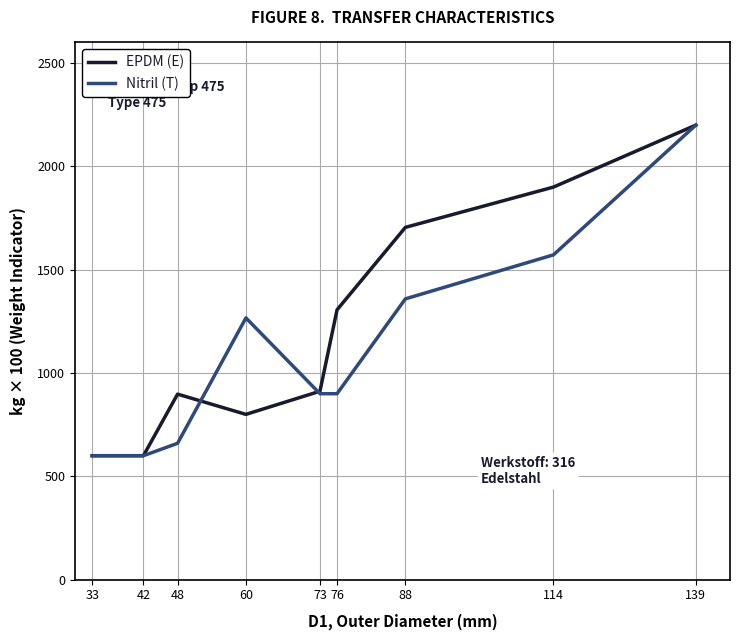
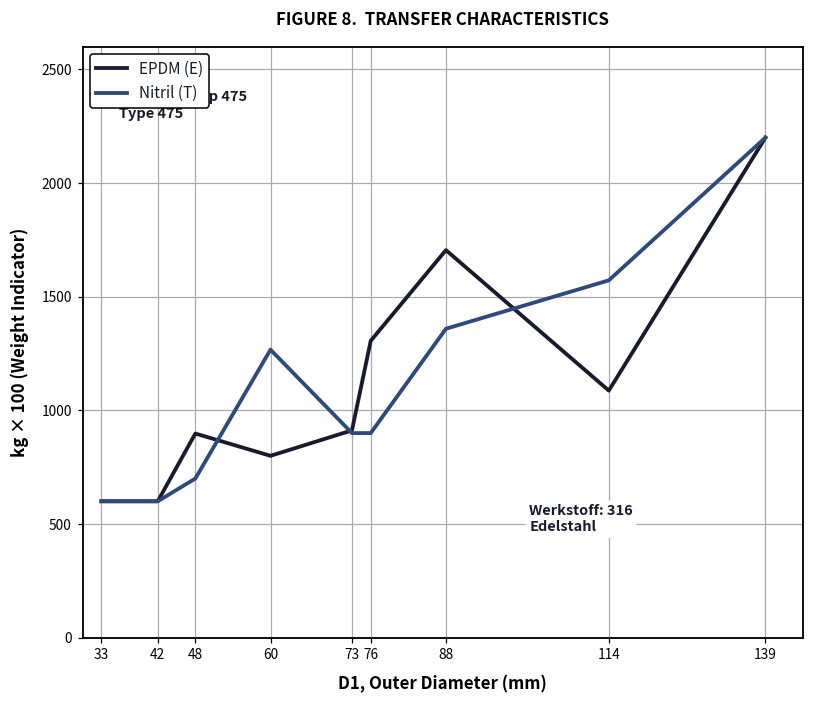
Nitril (T), 48: 660 -> 700
EPDM (E), 114: 1900 -> 1090
